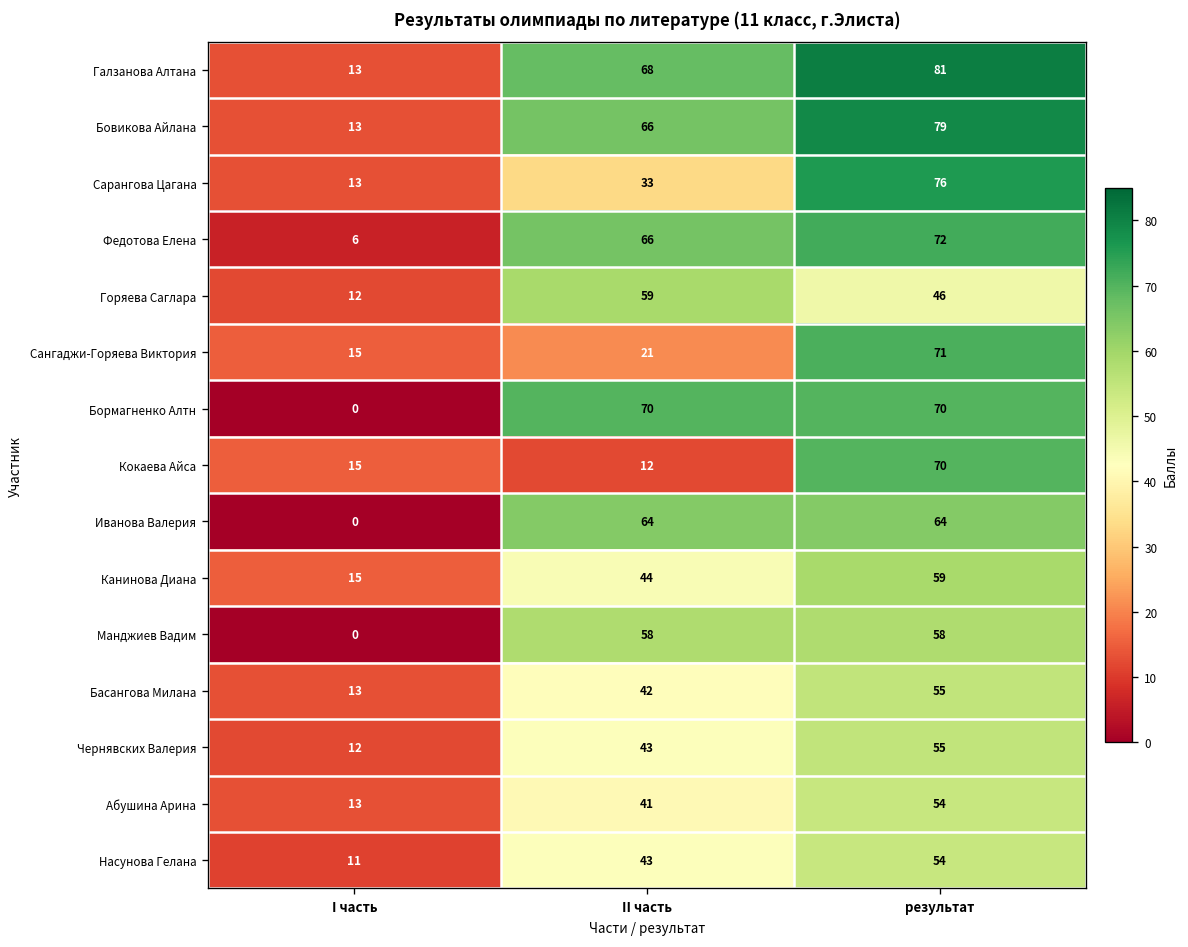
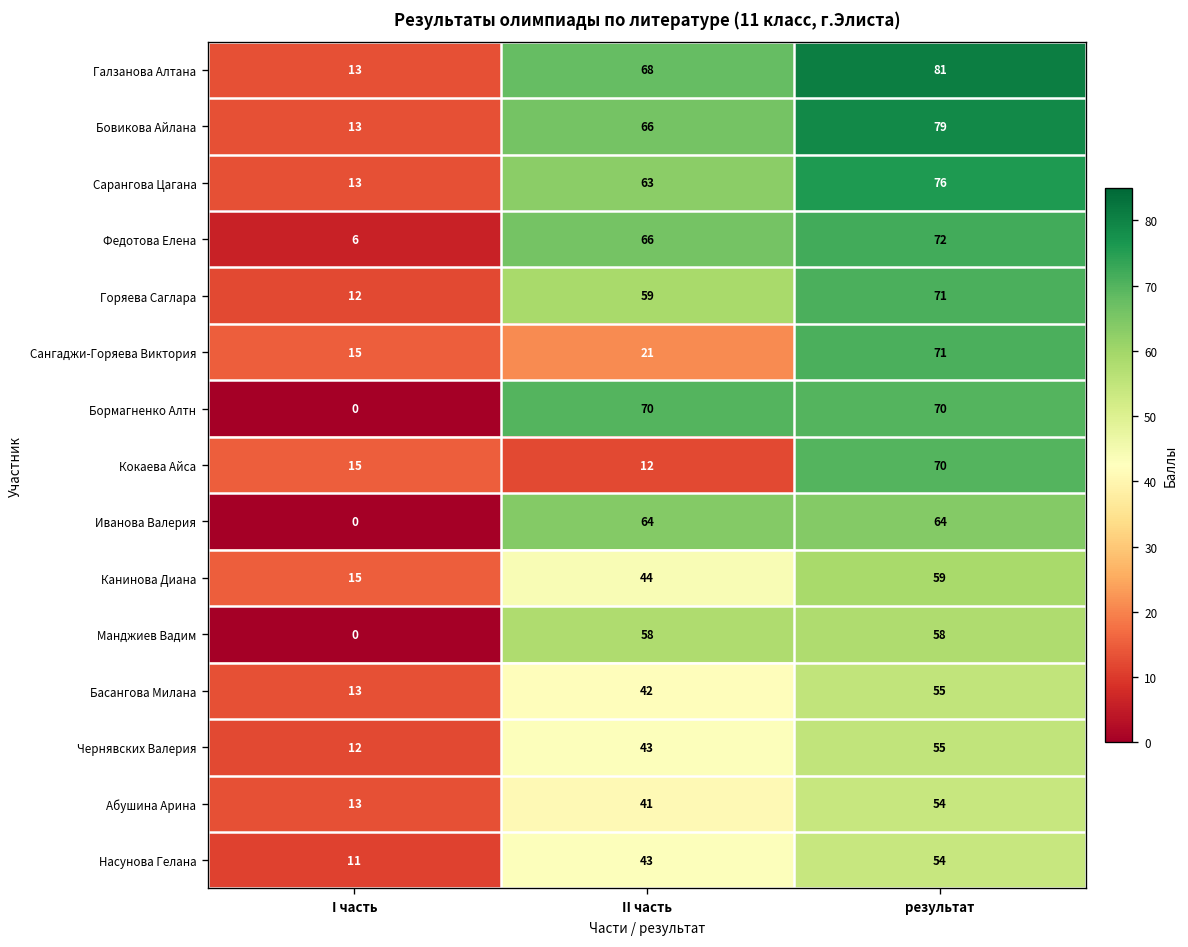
Сарангова Цагана, II часть: 33 -> 63
Горяева Саглара, результат: 46 -> 71
